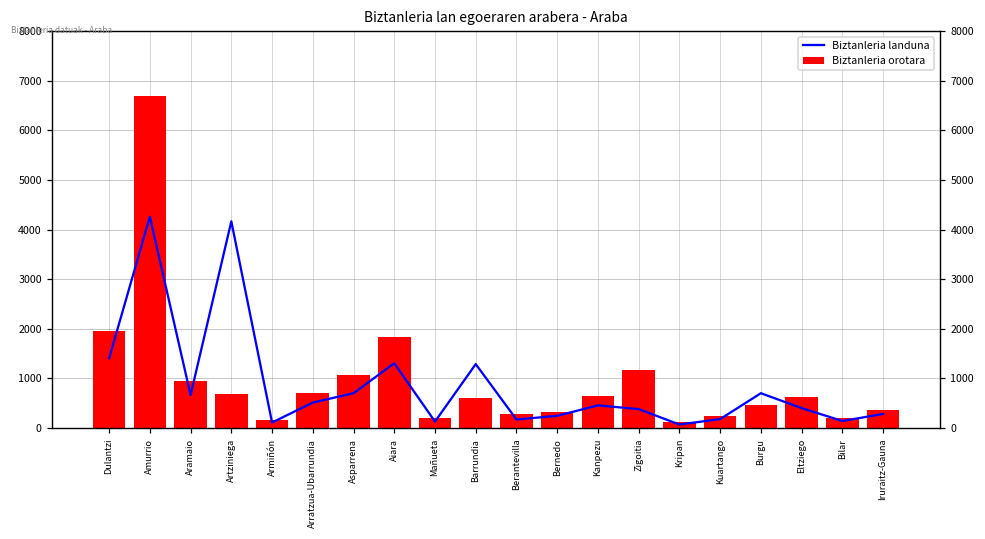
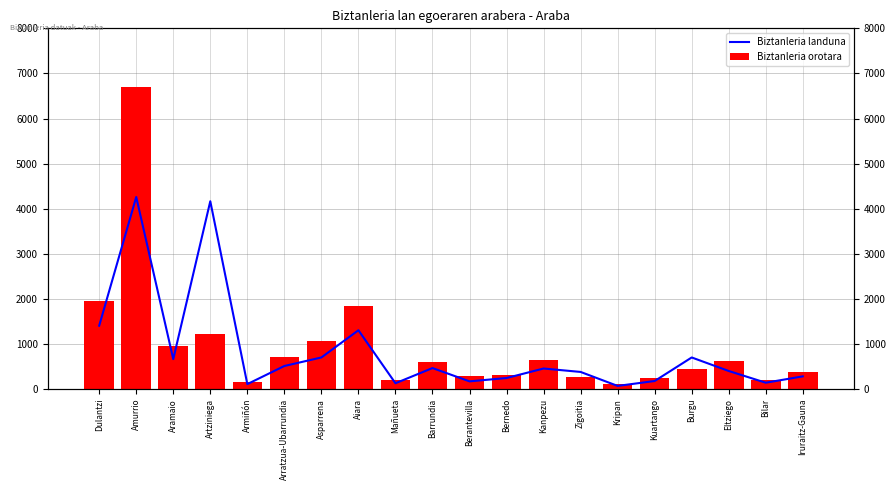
Biztanleria orotara, Artziniega: 700 -> 1200
Biztanleria landuna, Barrundia: 1300 -> 500
Biztanleria orotara, Zigoitia: 1200 -> 300
